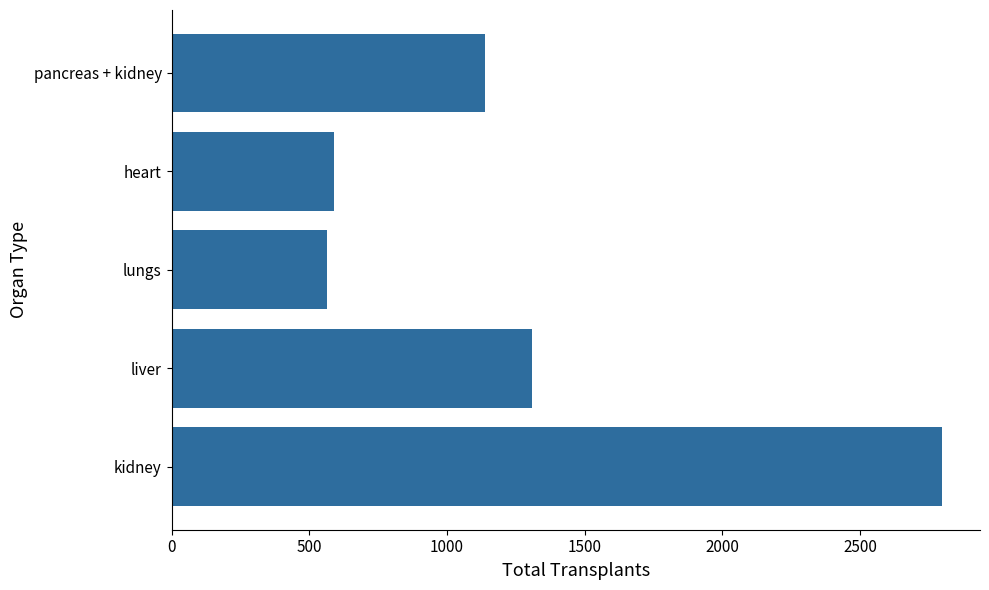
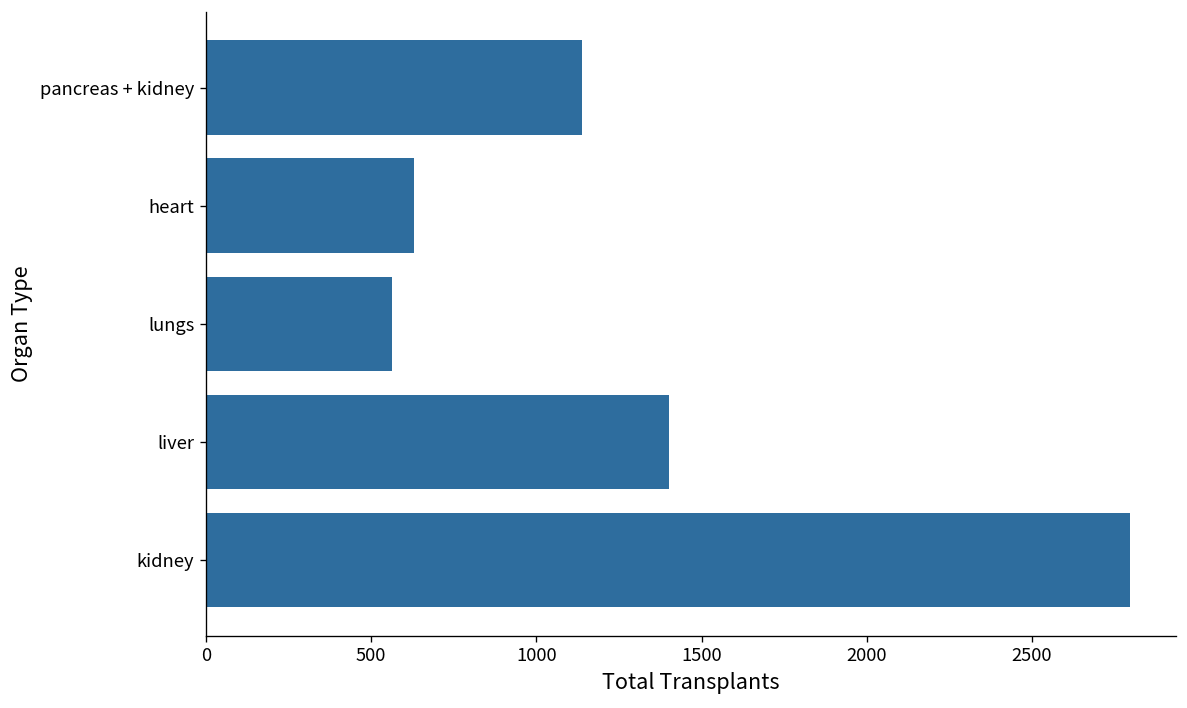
heart: 590 -> 630
liver: 1310 -> 1400
